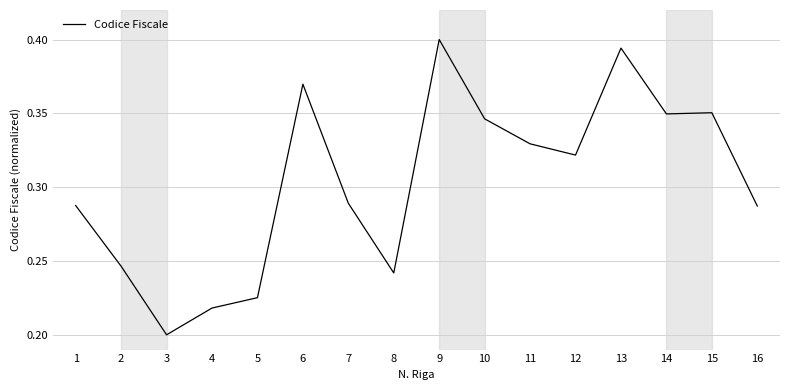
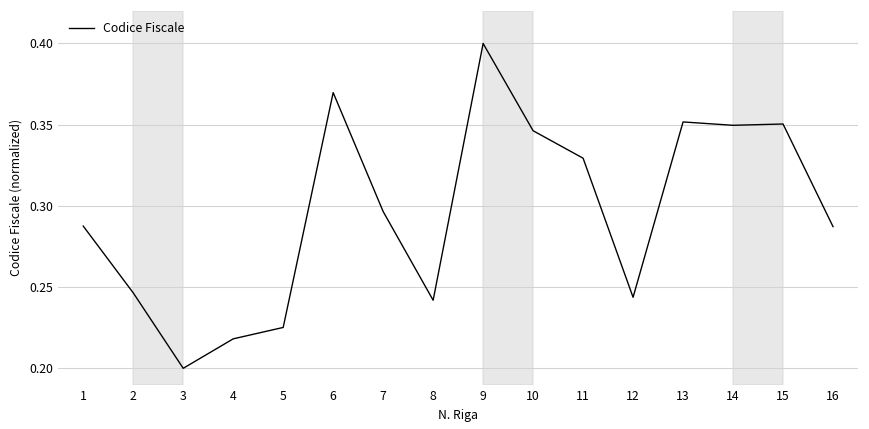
7: 0.289 -> 0.297
12: 0.322 -> 0.244
13: 0.394 -> 0.352
